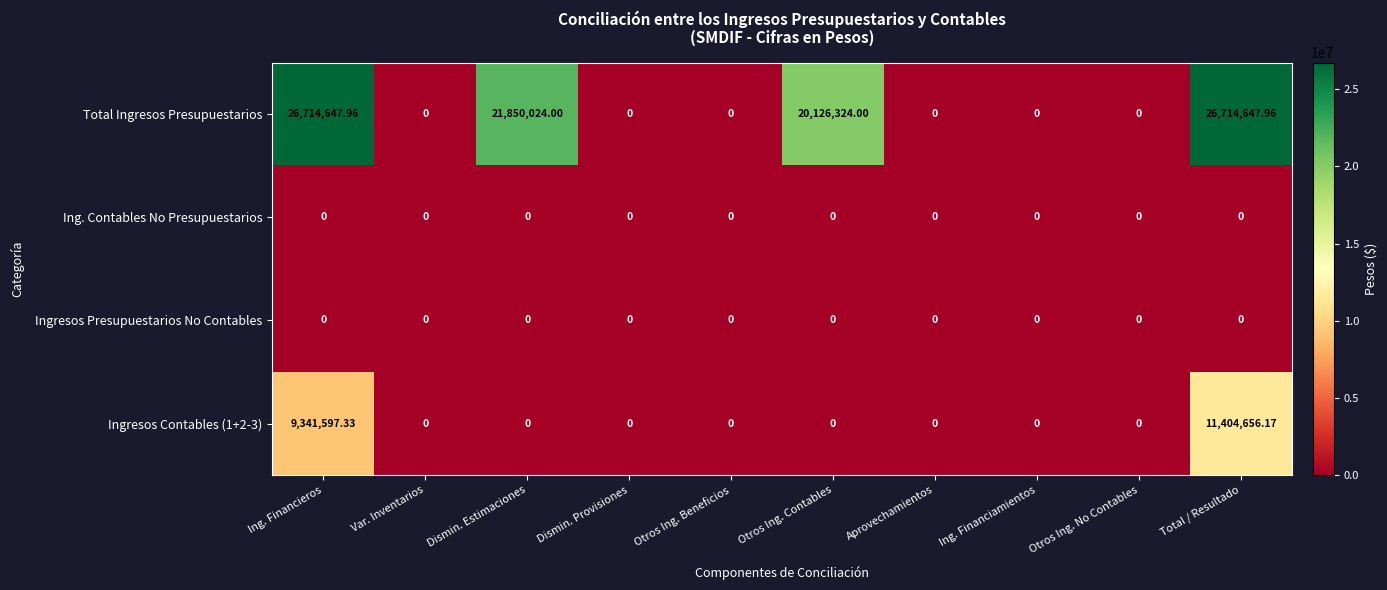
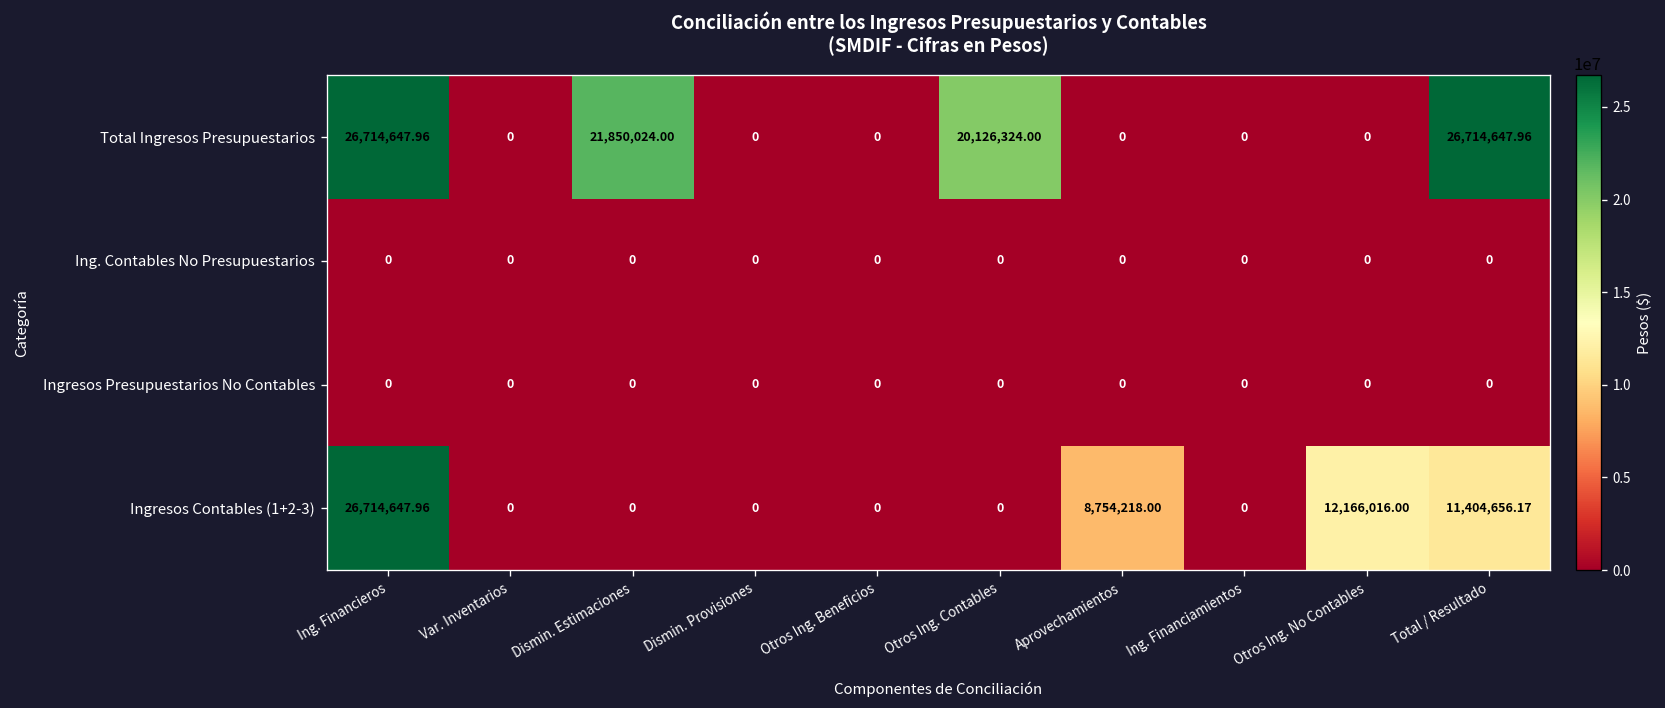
Ingresos Contables (1+2-3), Ing. Financieros: 9,341,597.33 -> 26,714,647.96
Ingresos Contables (1+2-3), Aprovechamientos: 0 -> 8,754,218.00
Ingresos Contables (1+2-3), Otros Ing. No Contables: 0 -> 12,166,016.00
